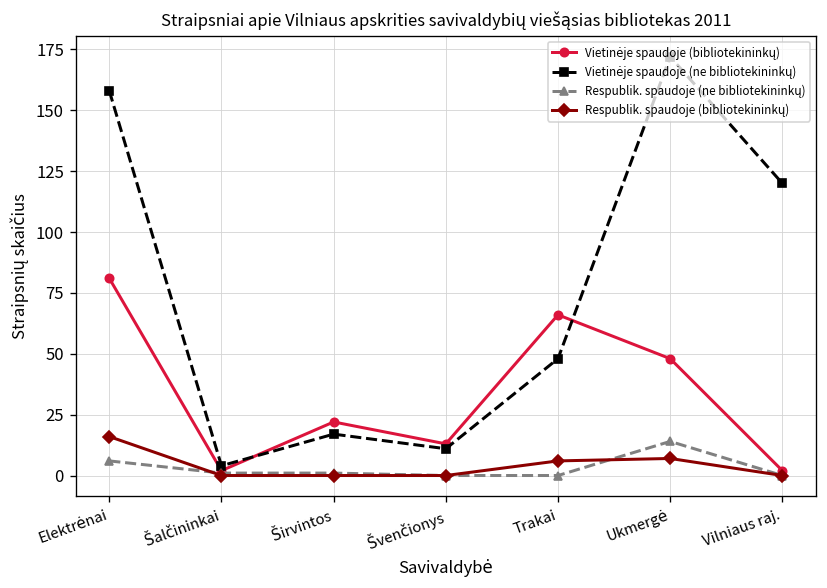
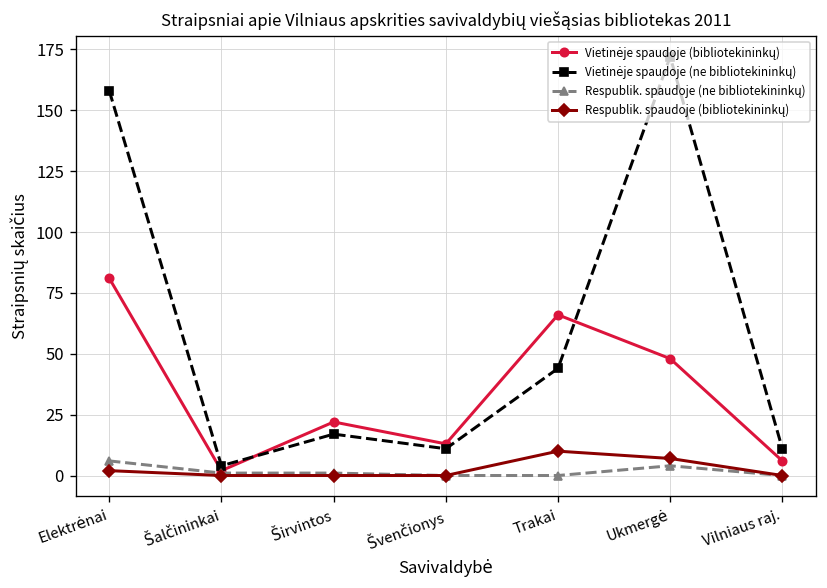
Respublik. spaudoje (bibliotekininkų), Elektrėnai: 16 -> 2
Vietinėje spaudoje (ne bibliotekininkų), Trakai: 48 -> 44
Respublik. spaudoje (bibliotekininkų), Trakai: 6 -> 10
Respublik. spaudoje (ne bibliotekininkų), Ukmergė: 14 -> 4
Vietinėje spaudoje (bibliotekininkų), Vilniaus raj.: 2 -> 6
Vietinėje spaudoje (ne bibliotekininkų), Vilniaus raj.: 120 -> 11
